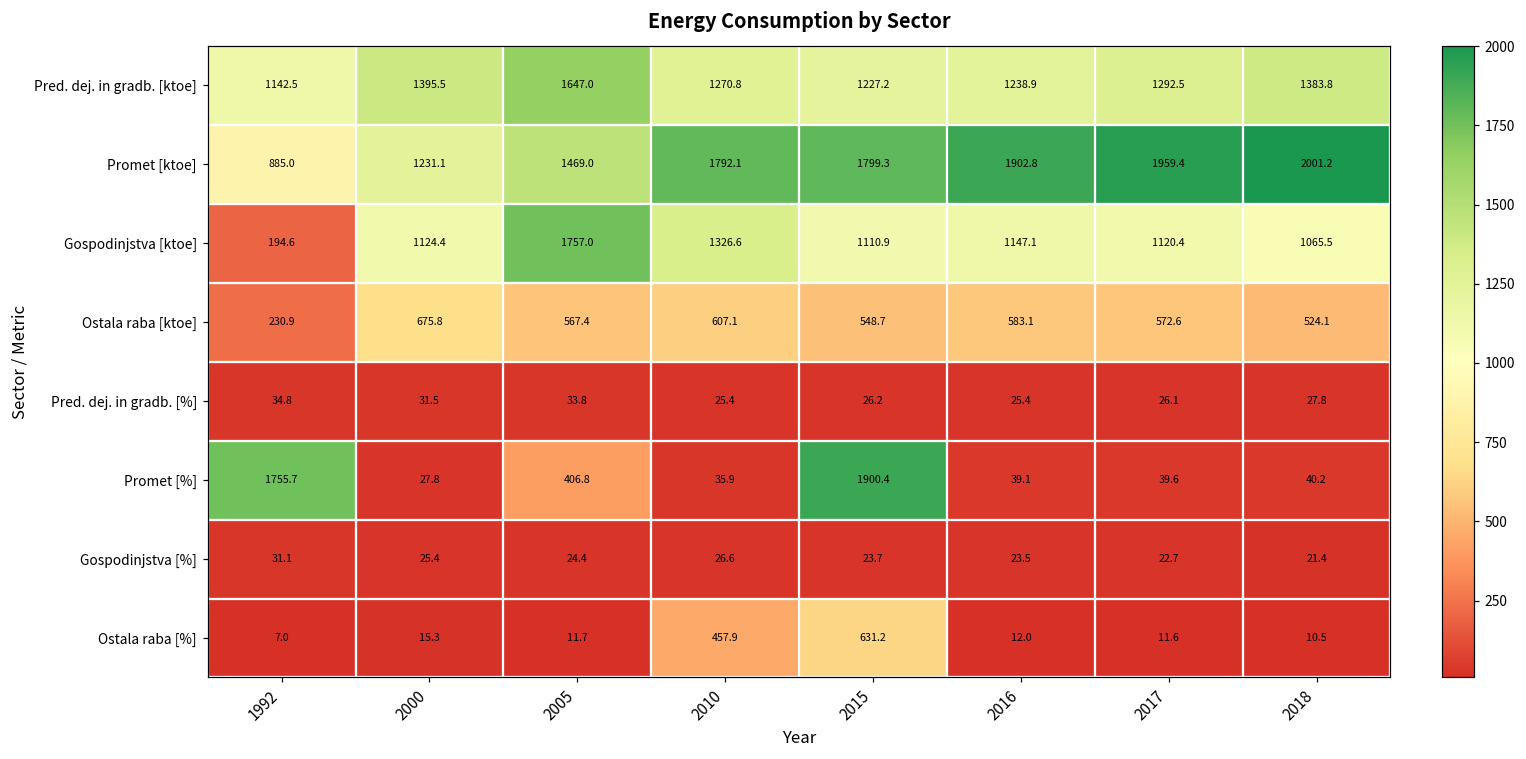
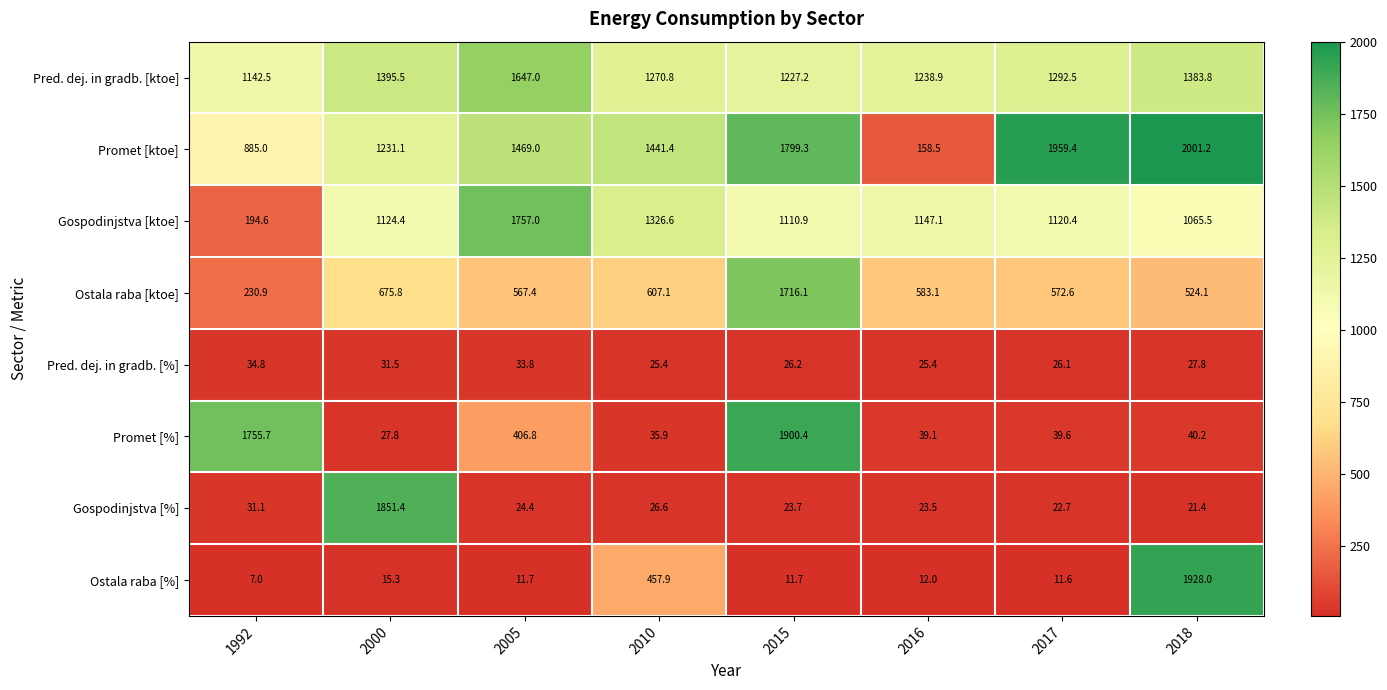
Promet [ktoe], 2010: 1792.1 -> 1441.4
Promet [ktoe], 2016: 1902.8 -> 158.5
Ostala raba [ktoe], 2015: 548.7 -> 1716.1
Gospodinjstva [%], 2000: 25.4 -> 1851.4
Ostala raba [%], 2015: 631.2 -> 11.7
Ostala raba [%], 2018: 10.5 -> 1928.0
